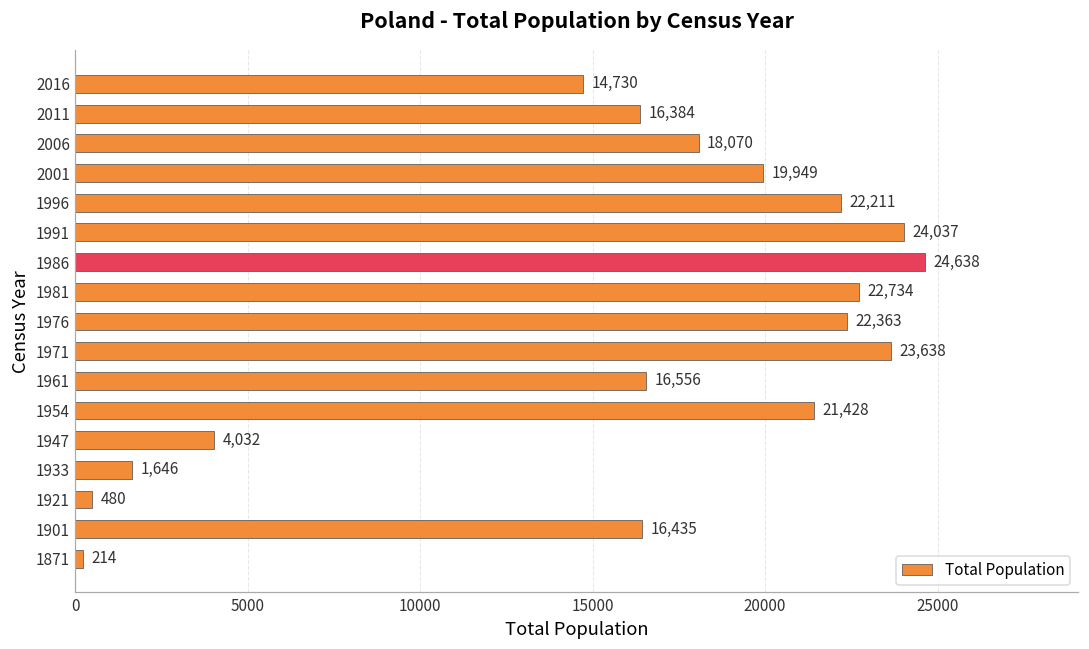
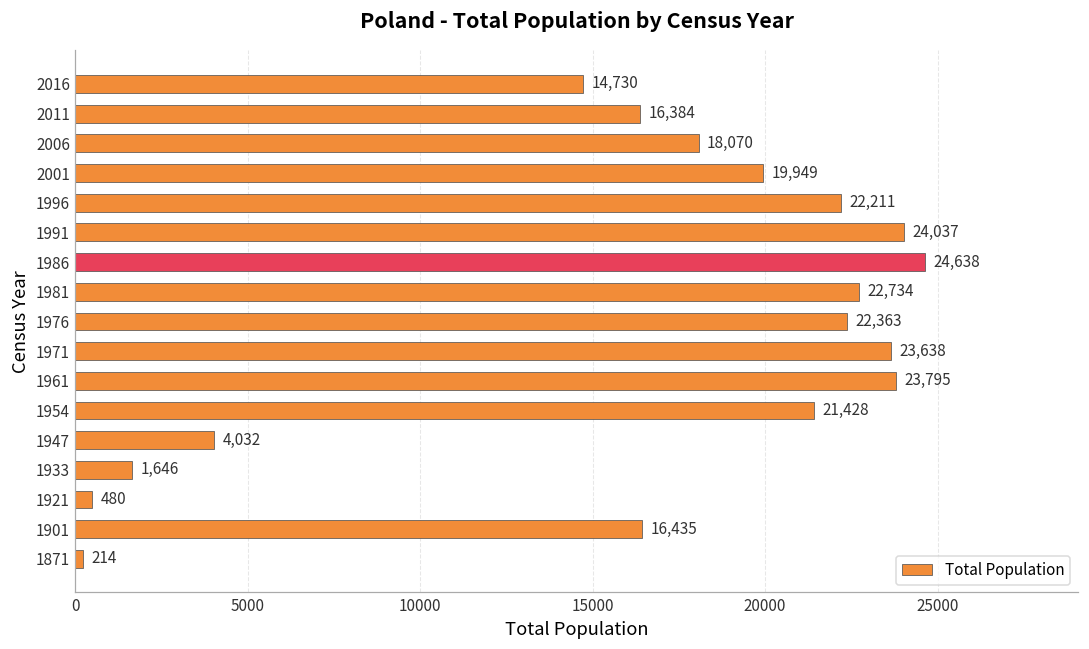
1961: 16,556 -> 23,795
